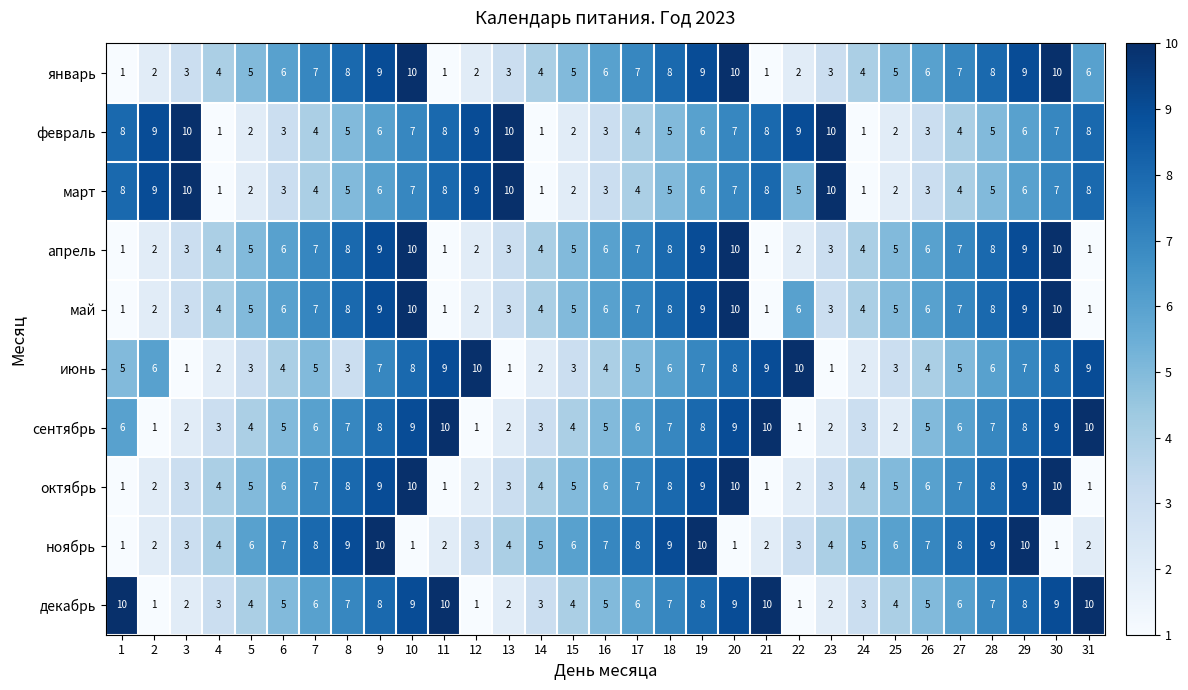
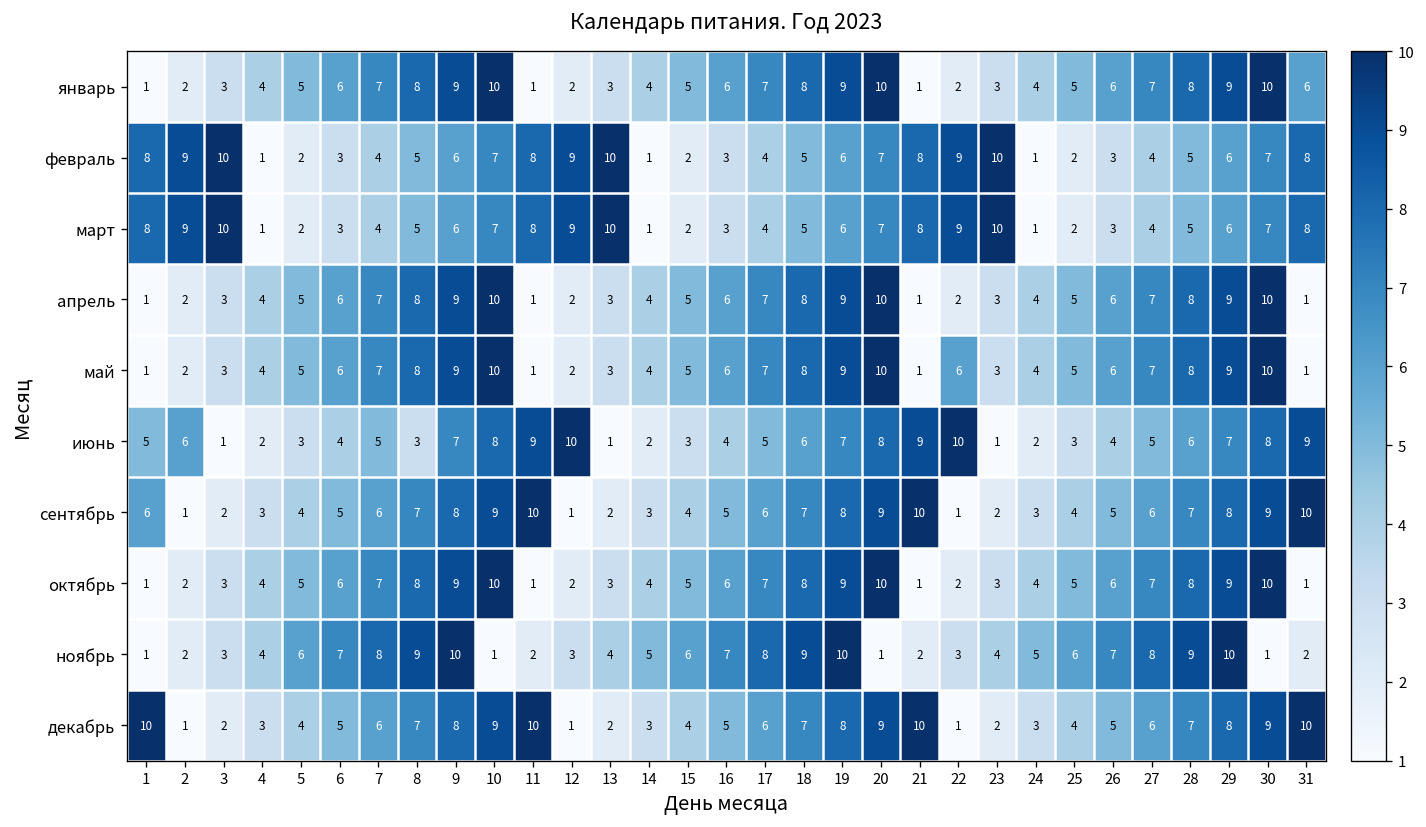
март, 22: 5 -> 9
сентябрь, 25: 2 -> 4
